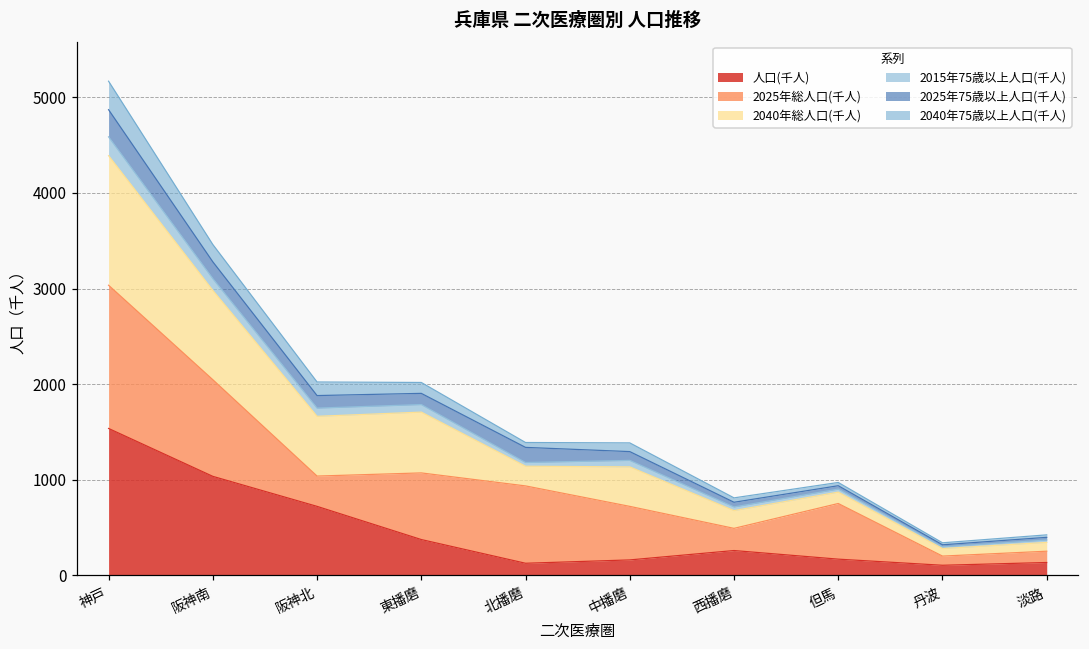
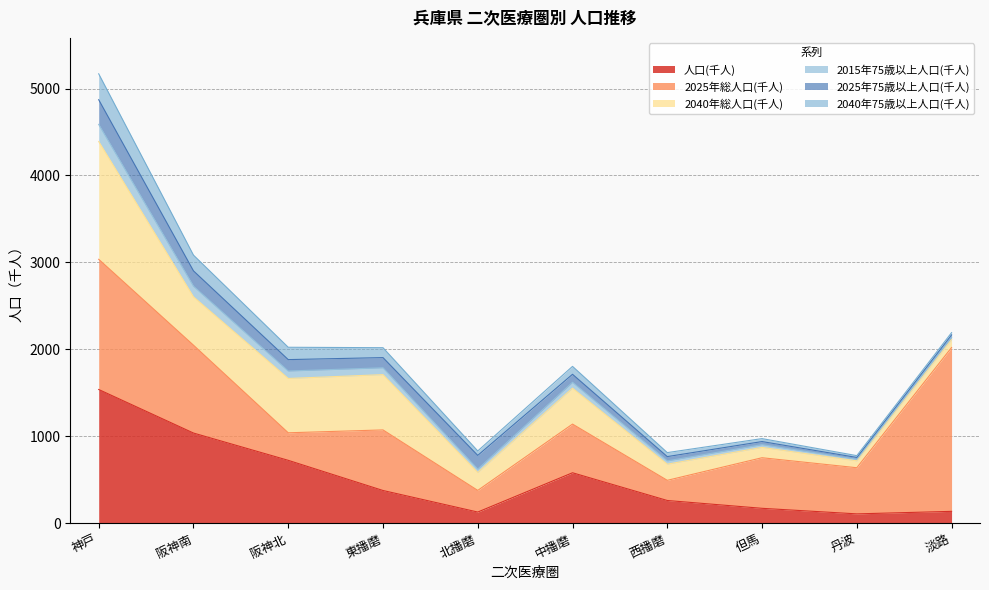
2040年総人口(千人), 阪神南: 900 -> 600
2025年総人口(千人), 北播磨: 800 -> 200
人口(千人), 中播磨: 200 -> 600
2025年総人口(千人), 丹波: 100 -> 500
2025年総人口(千人), 淡路: 100 -> 1900
